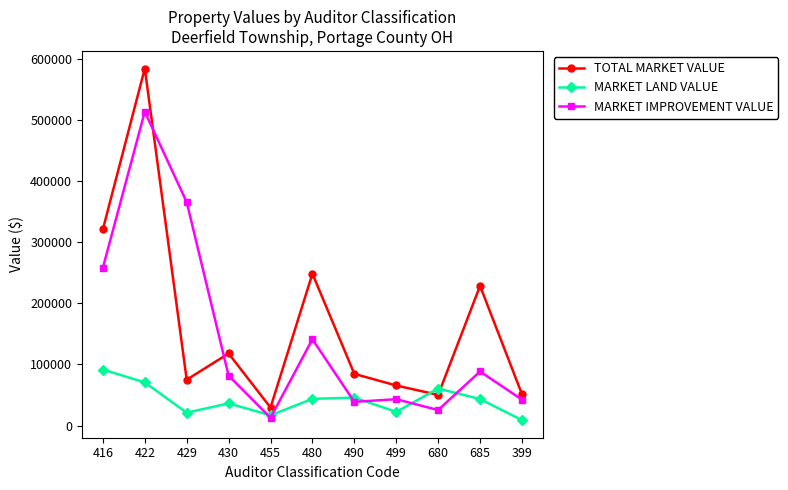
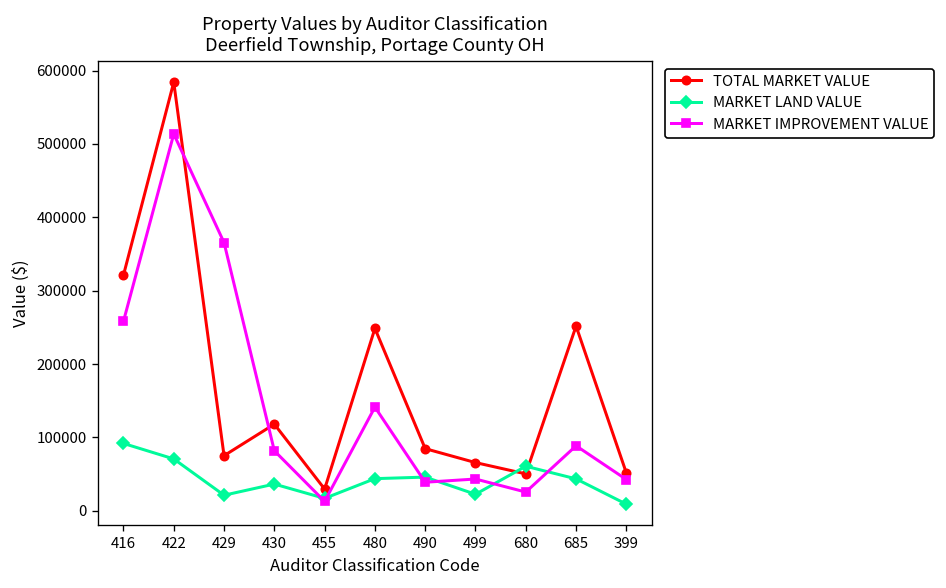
TOTAL MARKET VALUE, 685: 230000 -> 250000
